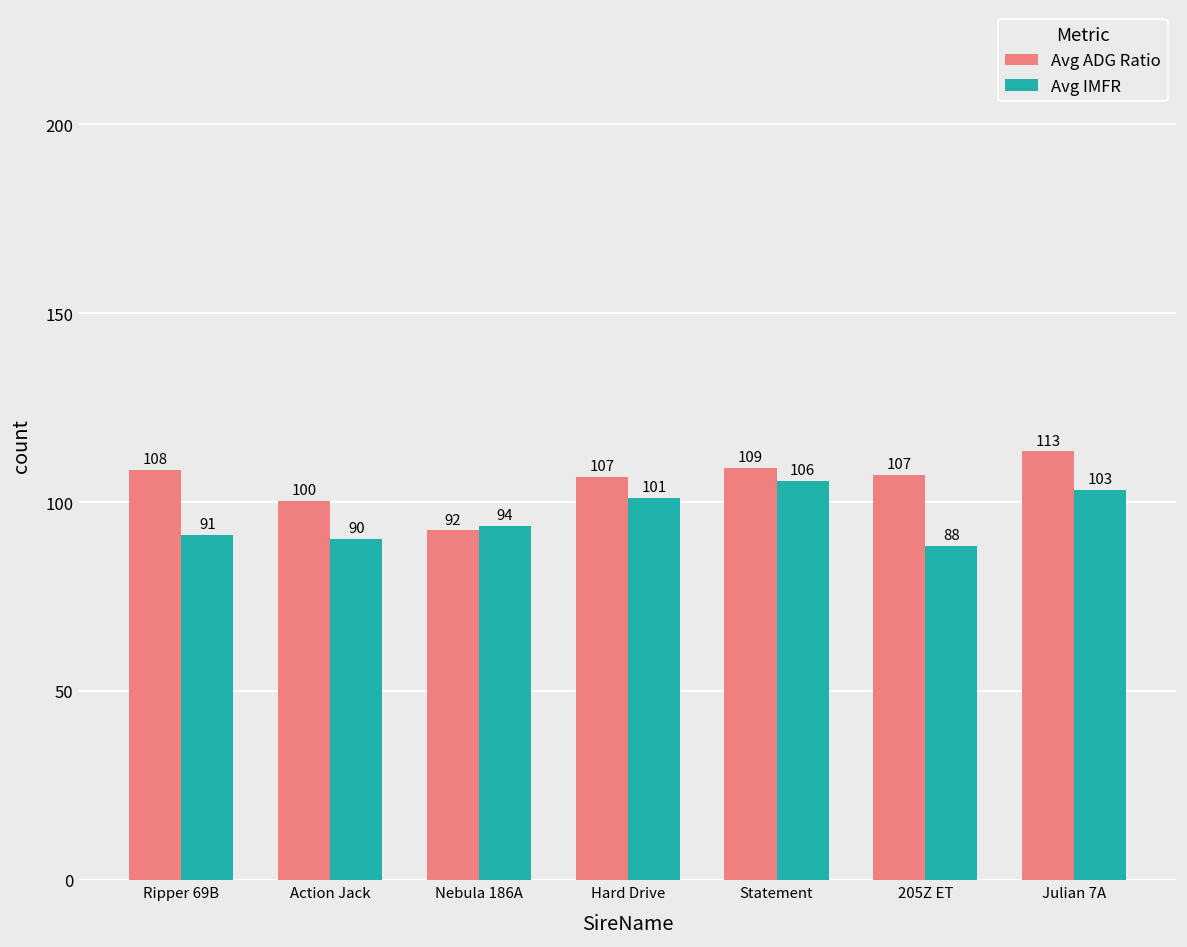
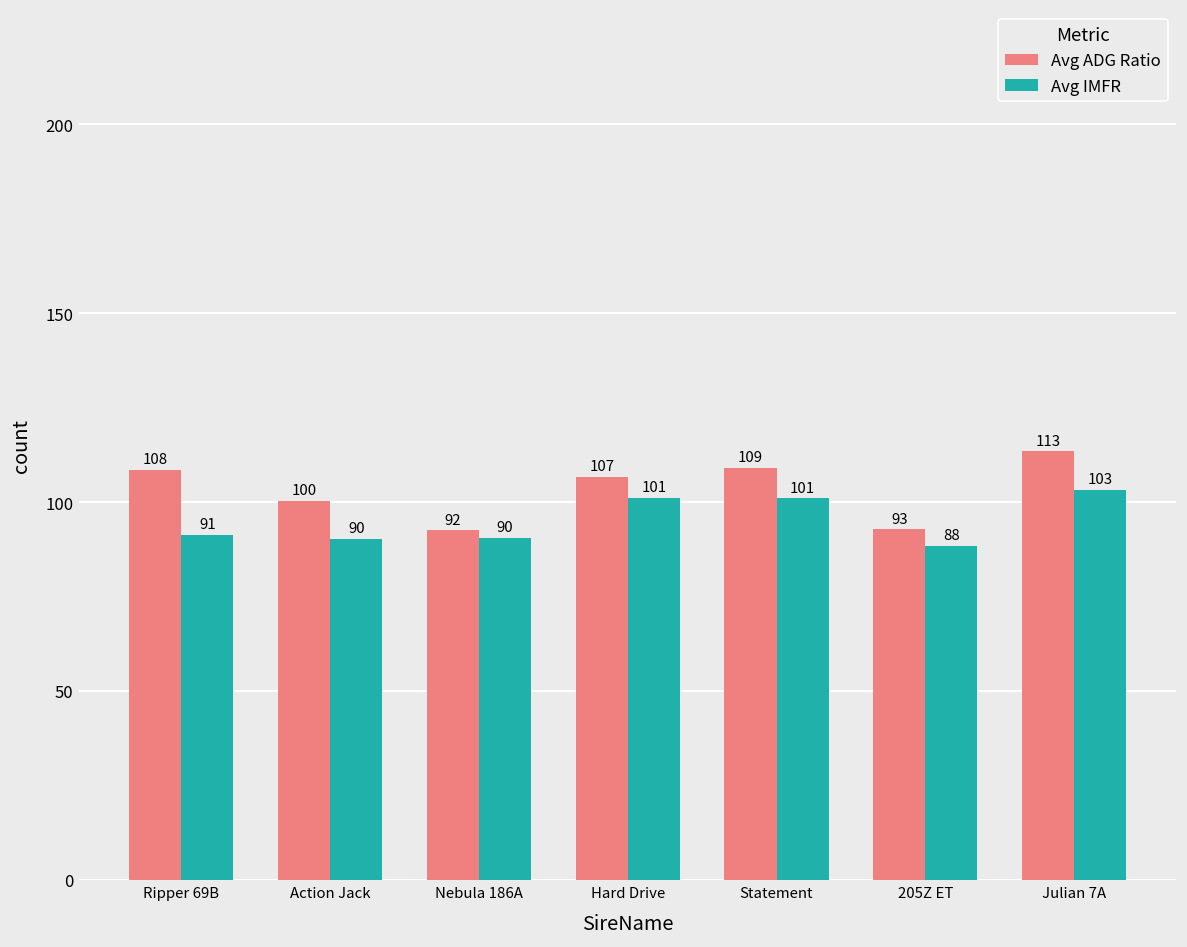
Avg IMFR, Nebula 186A: 94 -> 90
Avg IMFR, Statement: 106 -> 101
Avg ADG Ratio, 205Z ET: 107 -> 93
